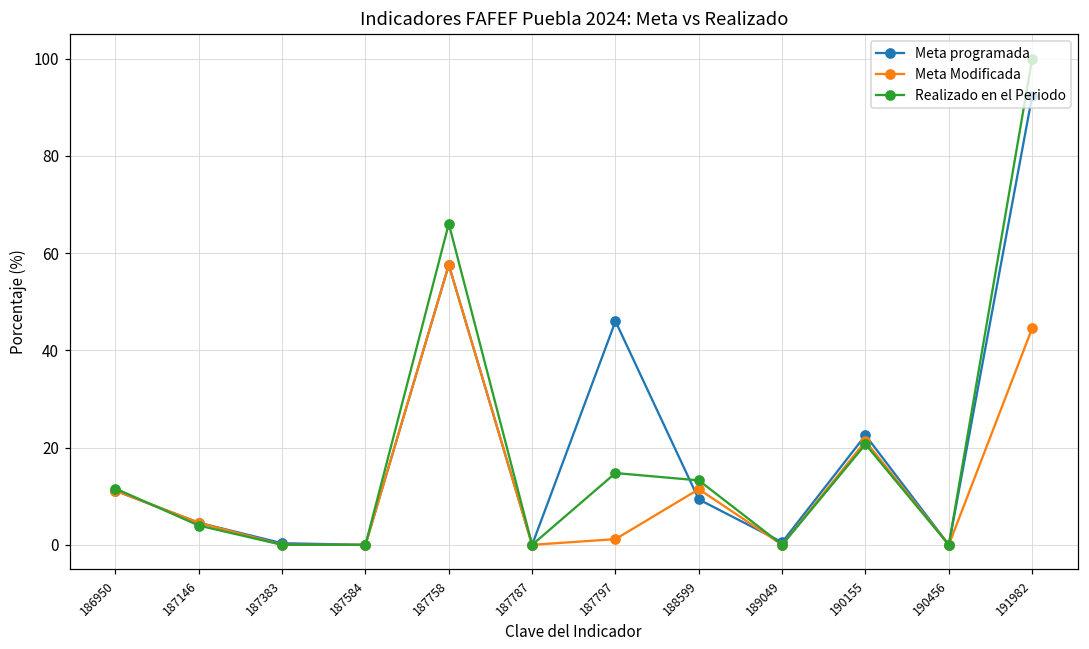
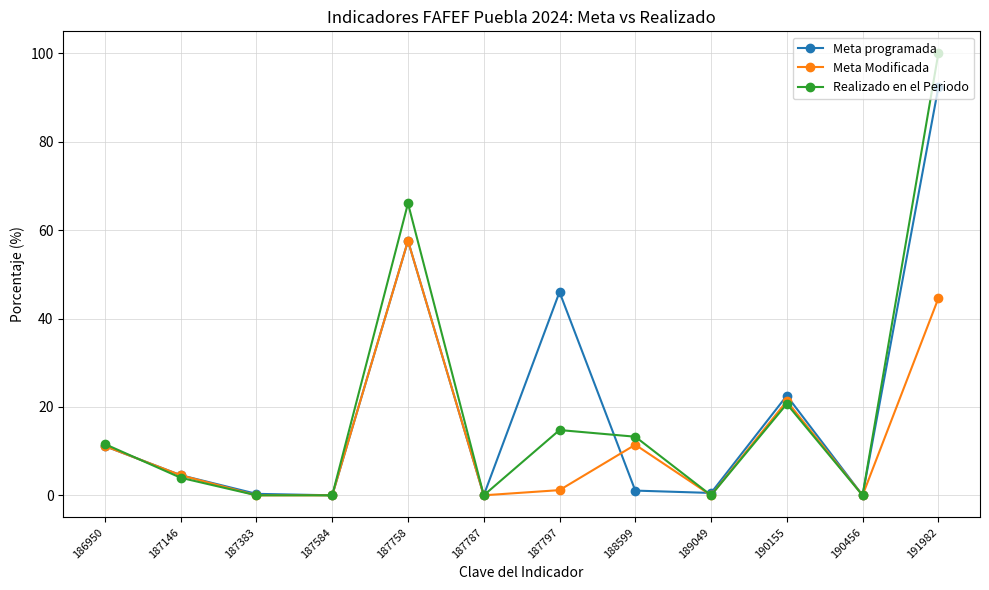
Meta programada, 188599: 9 -> 1
